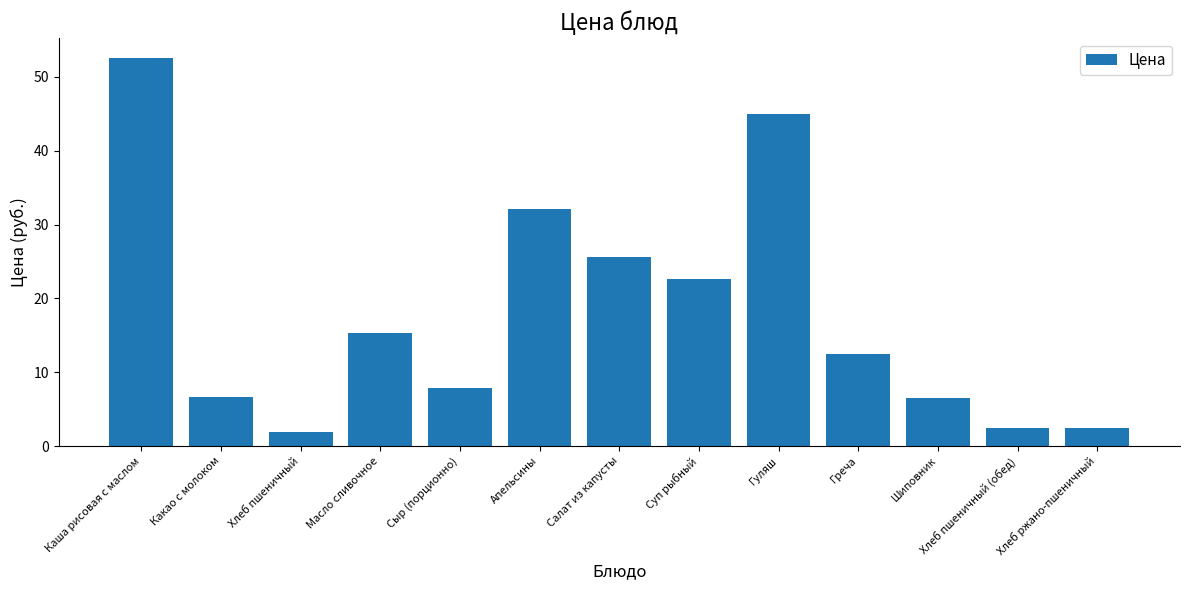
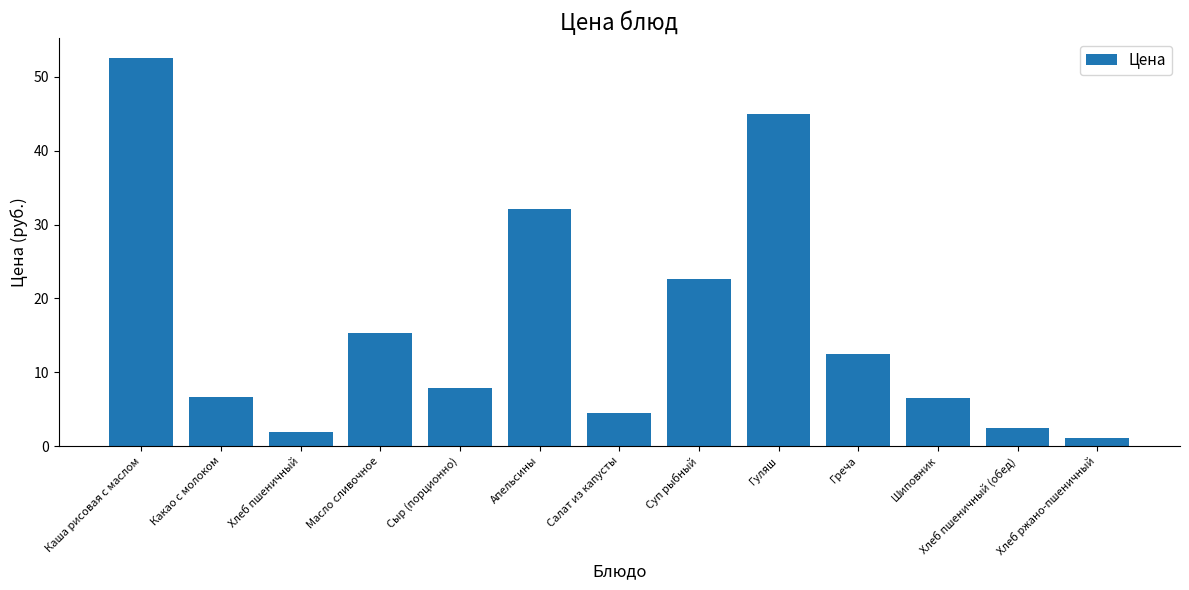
Салат из капусты: 26 -> 5
Хлеб ржано-пшеничный: 3 -> 1
